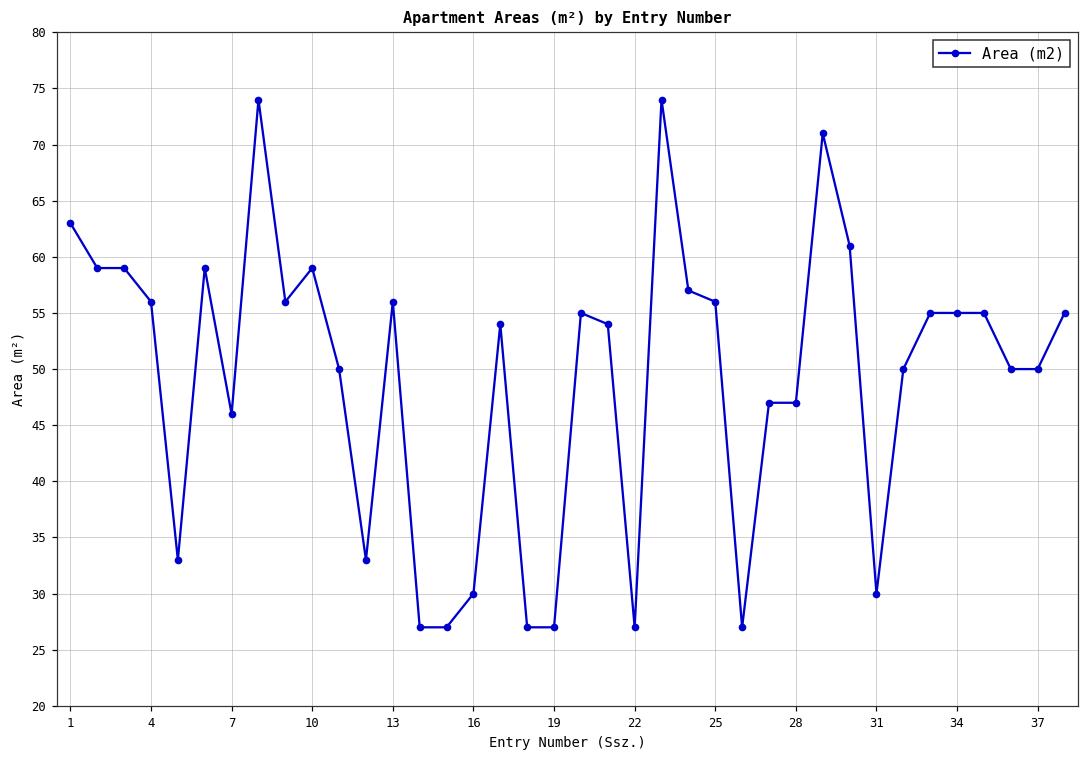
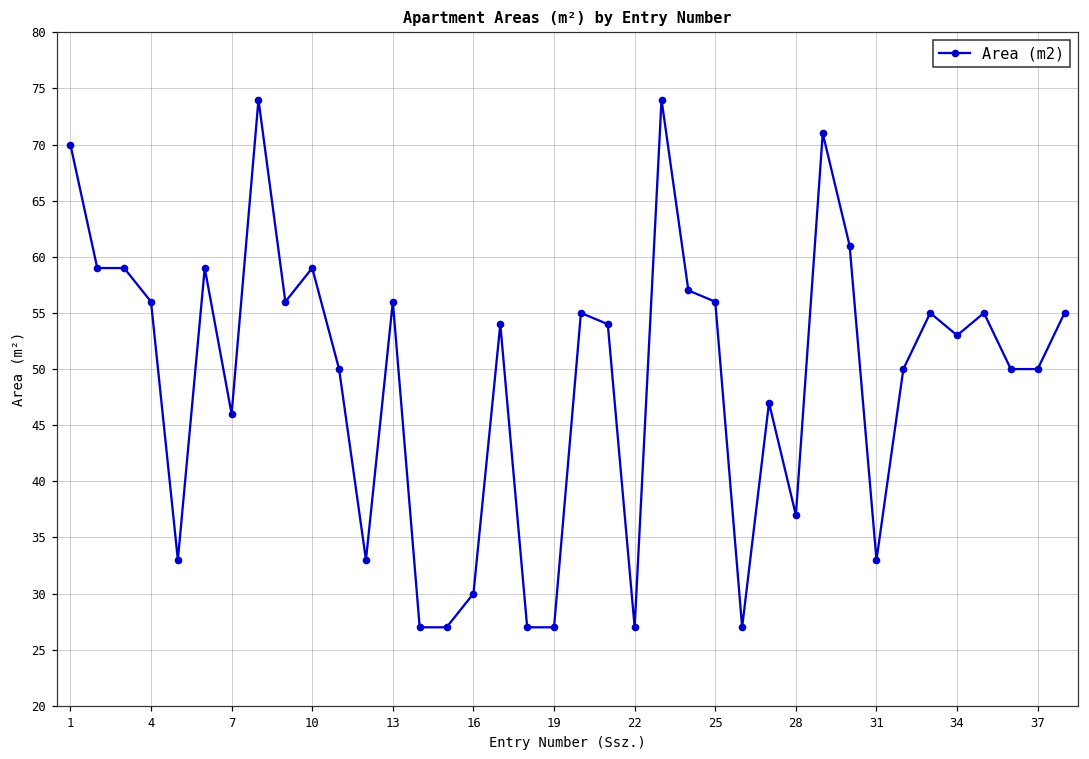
1: 63 -> 70
28: 47 -> 37
31: 30 -> 33
34: 55 -> 53
